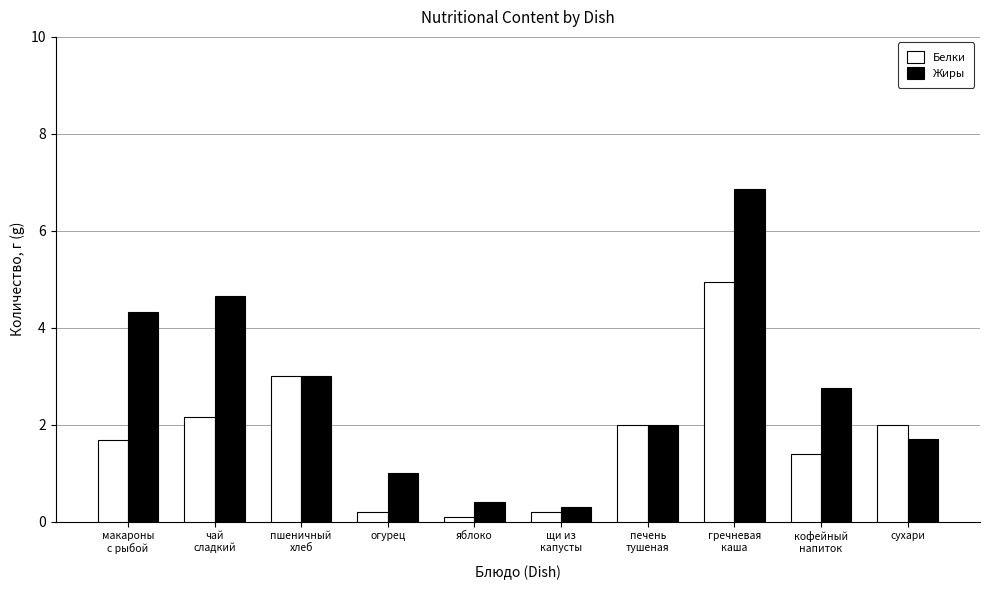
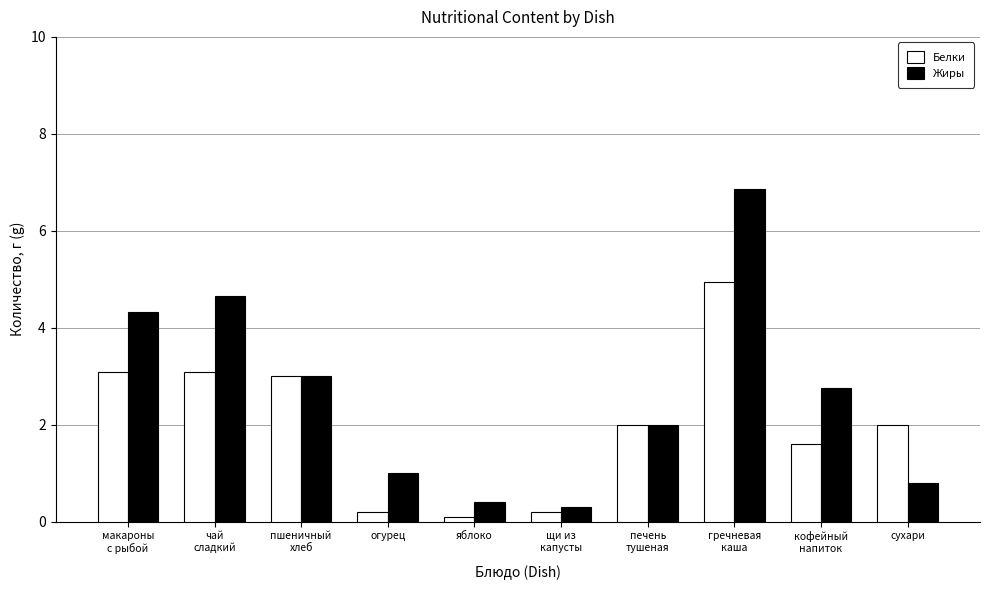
Белки, макароны с рыбой: 1.7 -> 3.1
Белки, чай сладкий: 2.2 -> 3.1
Белки, кофейный напиток: 1.4 -> 1.6
Жиры, сухари: 1.7 -> 0.8
